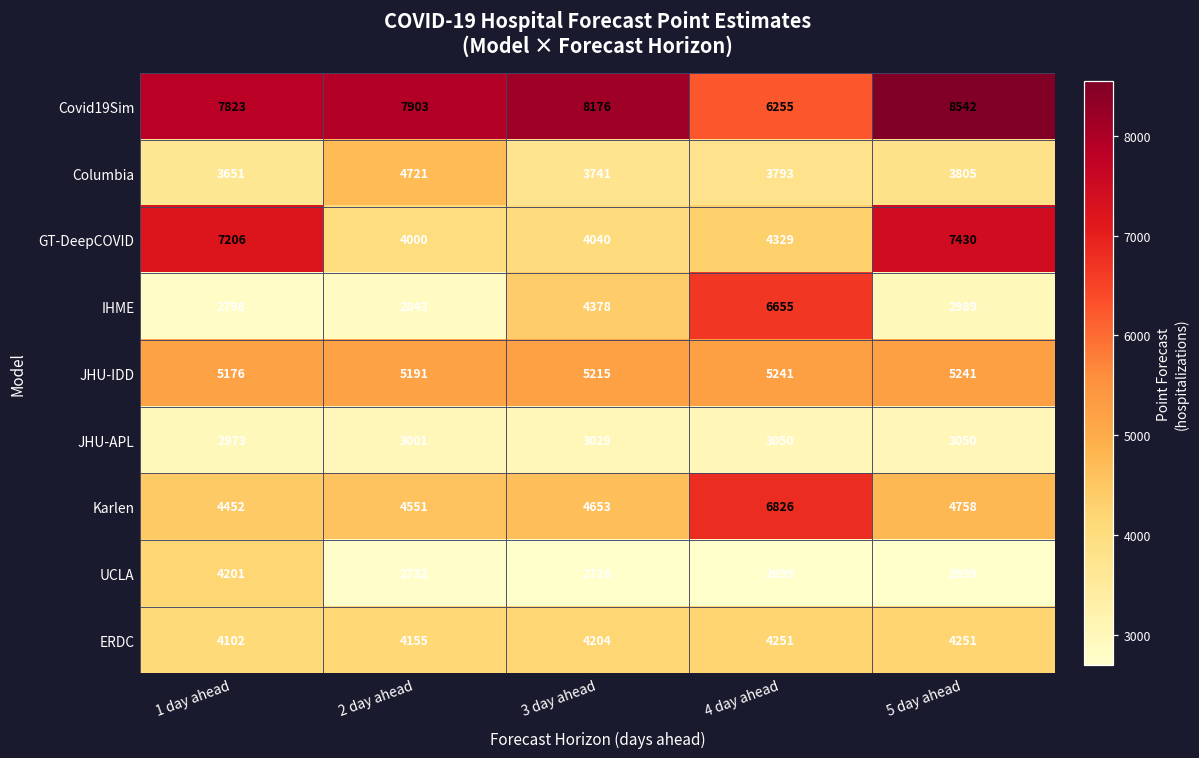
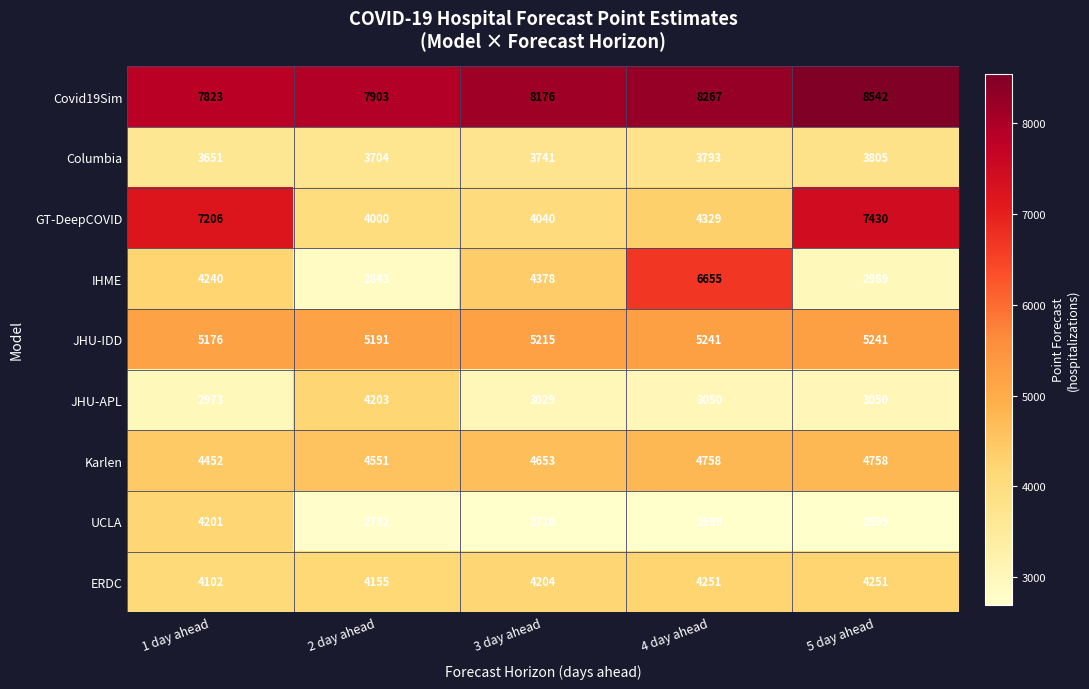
Covid19Sim, 4 day ahead: 6255 -> 8267
Columbia, 2 day ahead: 4721 -> 3704
IHME, 1 day ahead: 2798 -> 4240
JHU-APL, 2 day ahead: 3001 -> 4203
Karlen, 4 day ahead: 6826 -> 4758
